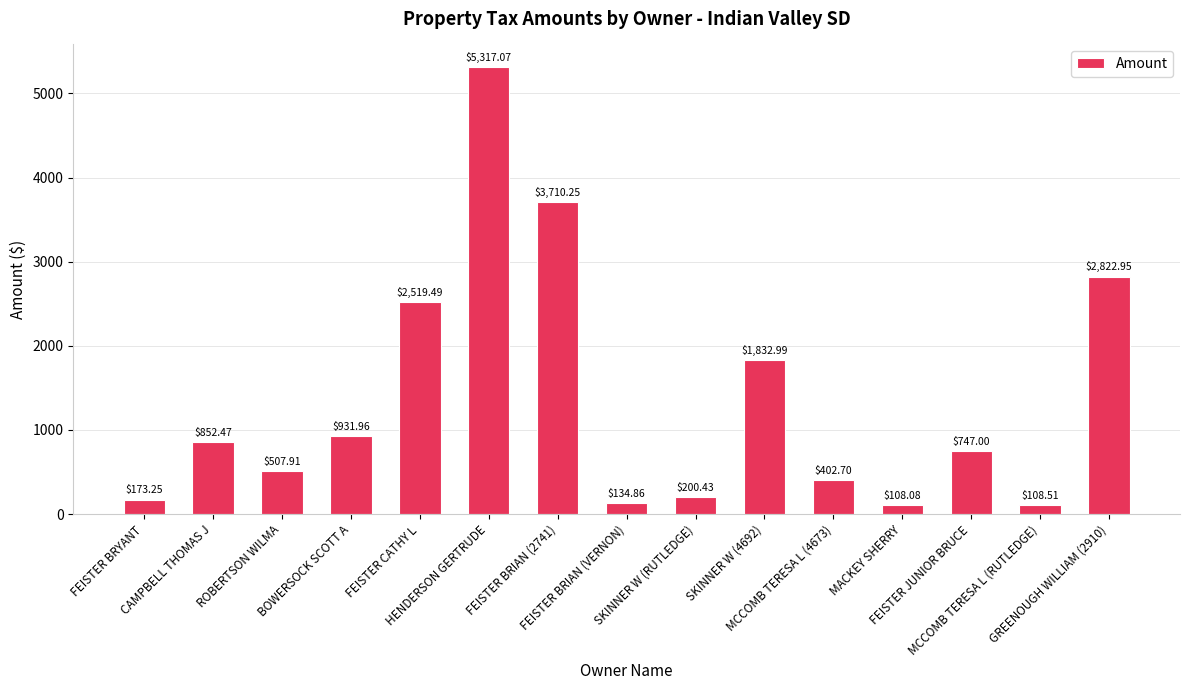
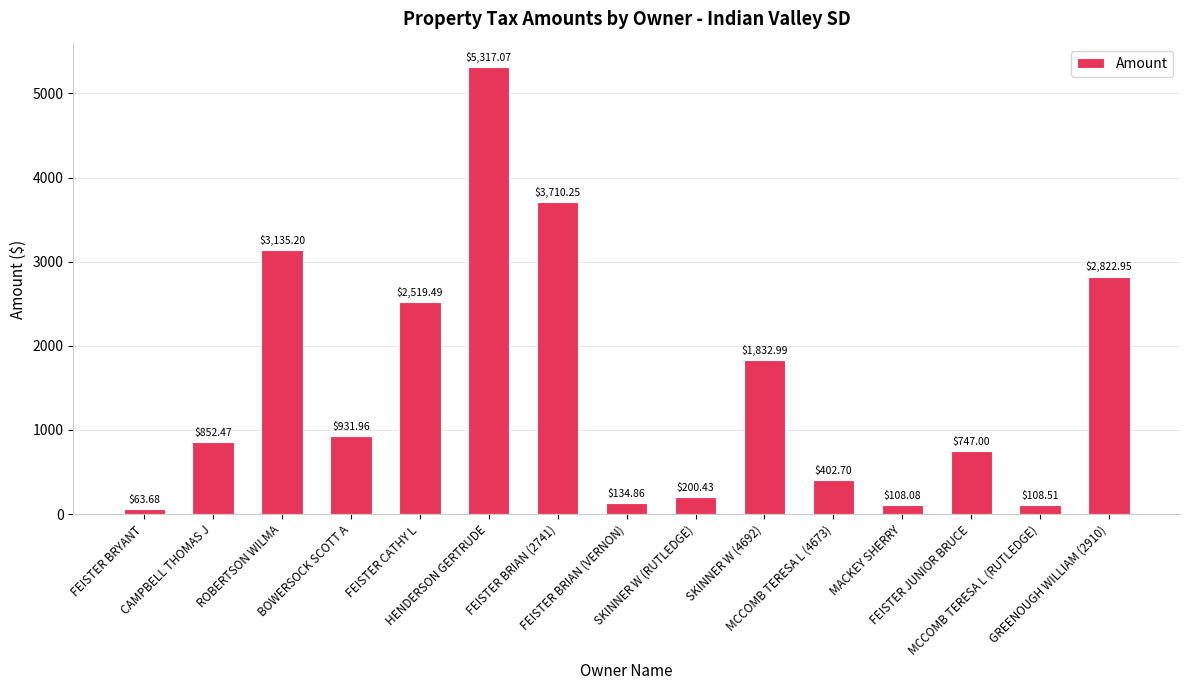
FEISTER BRYANT: $173.25 -> $63.68
ROBERTSON WILMA: $507.91 -> $3,135.20
